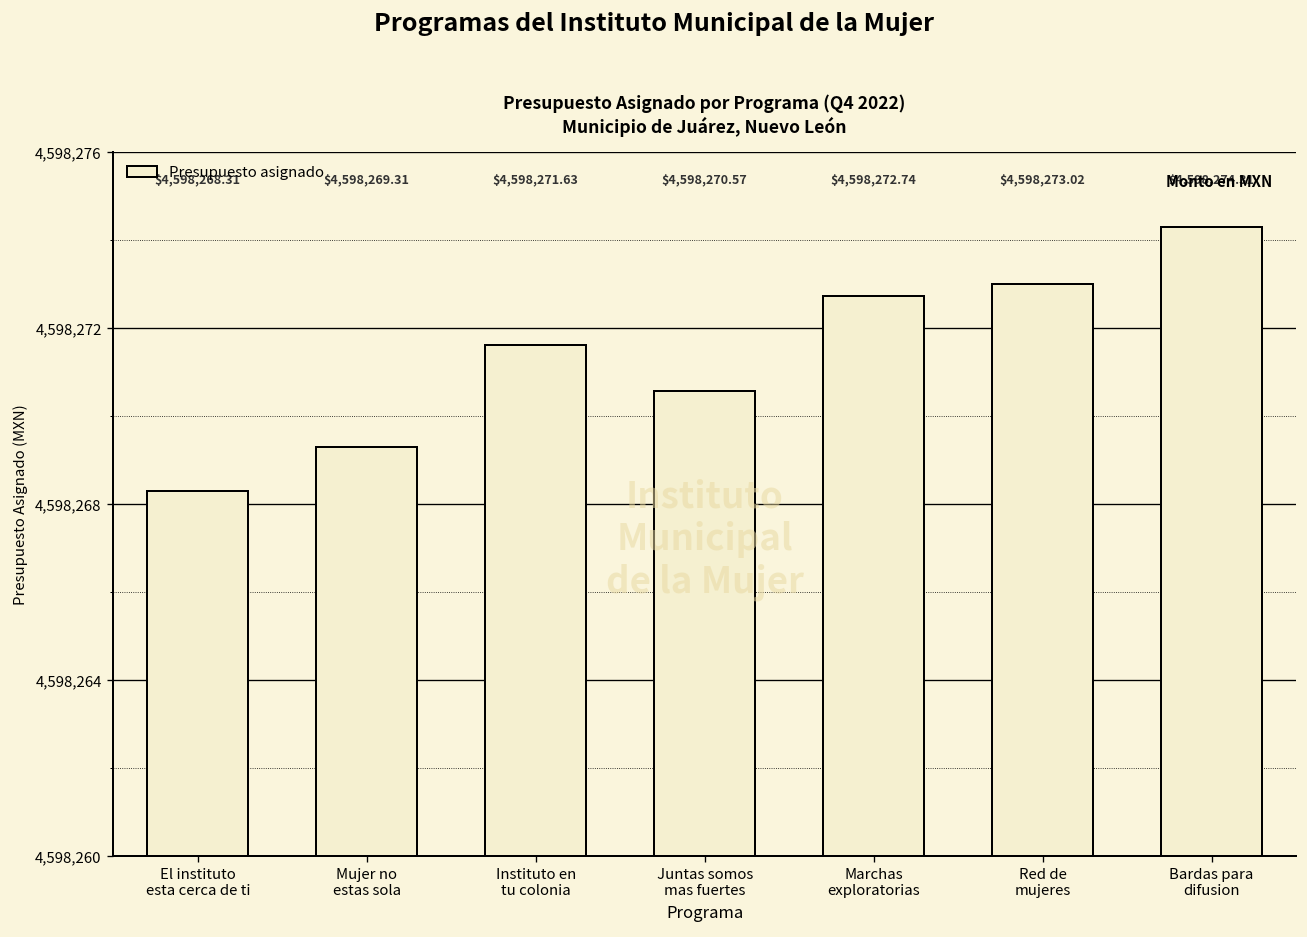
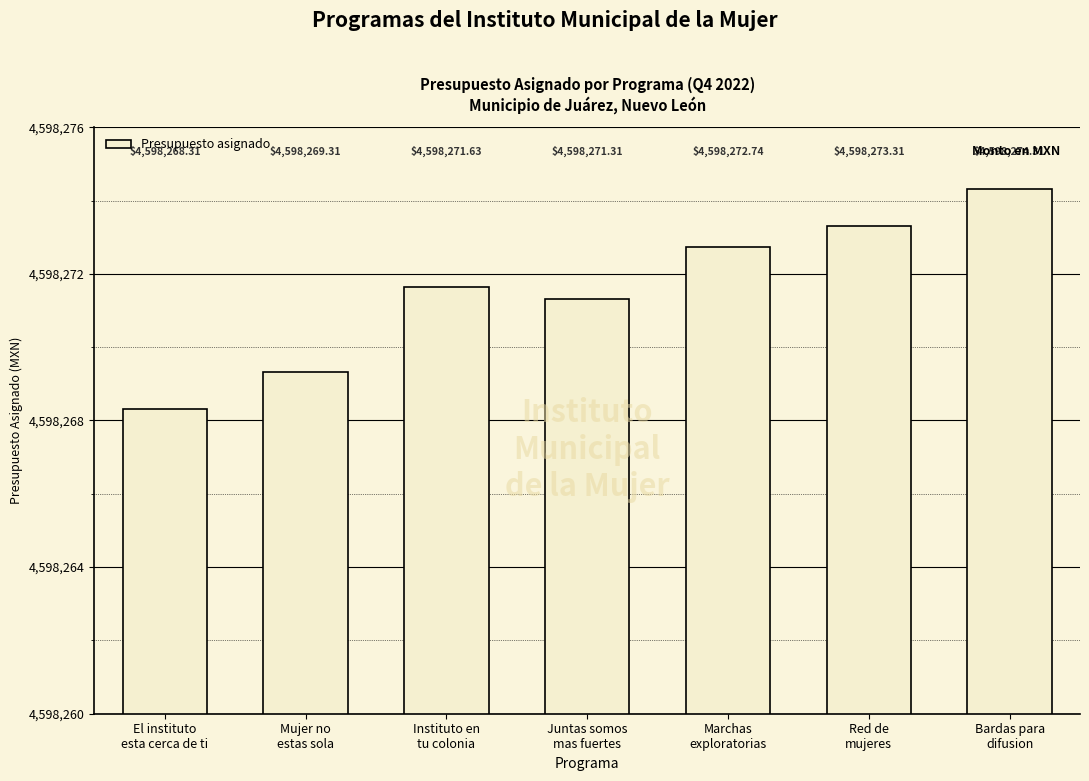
Juntas somos mas fuertes: $4,598,270.57 -> $4,598,271.31
Red de mujeres: $4,598,273.02 -> $4,598,273.31
